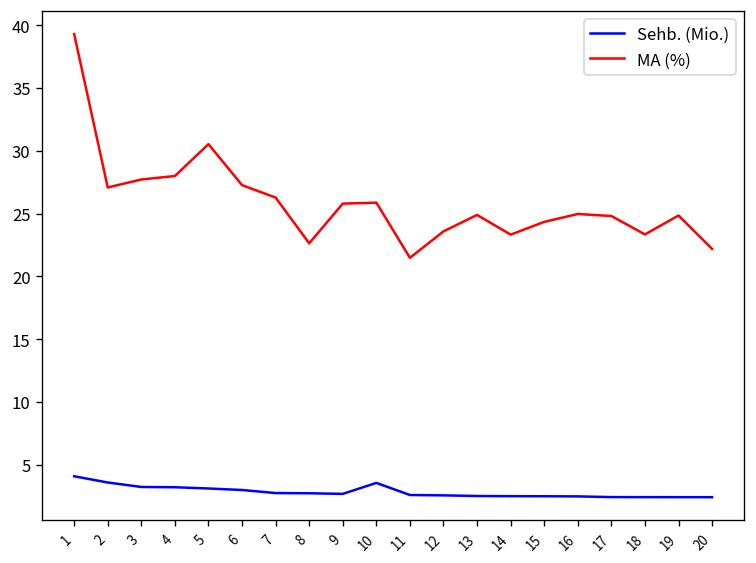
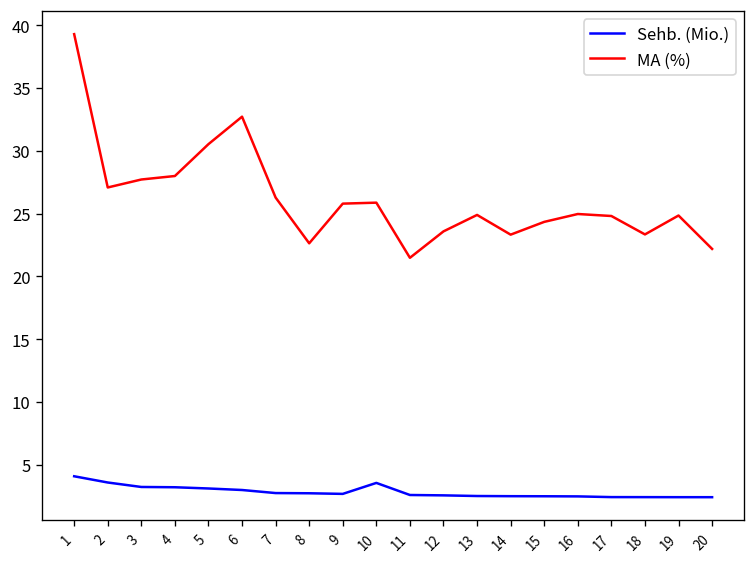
MA (%), 6: 27.3 -> 32.7
